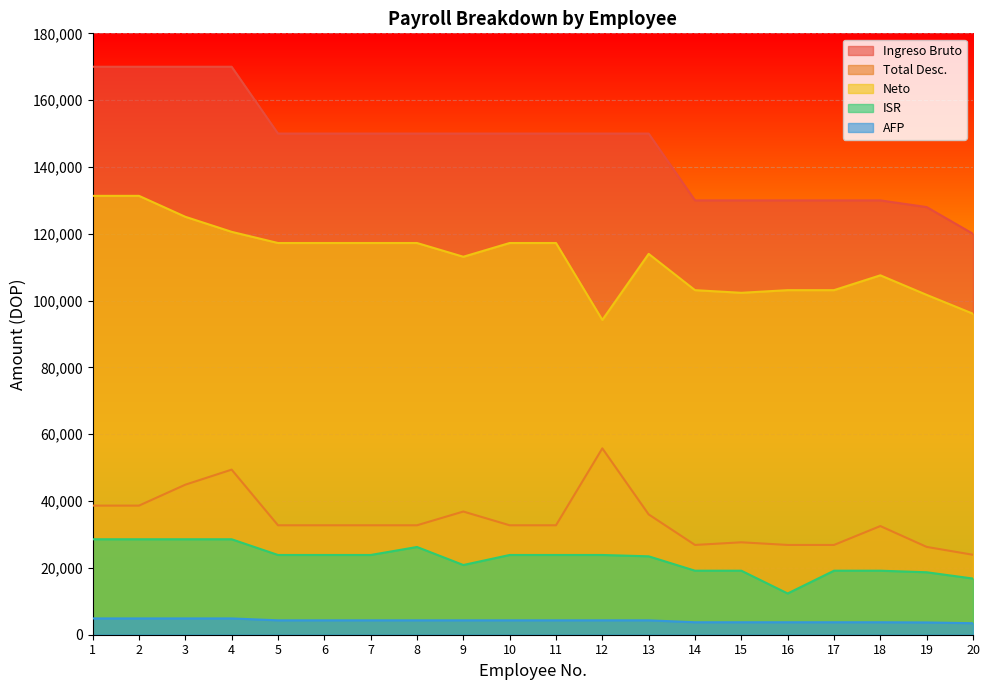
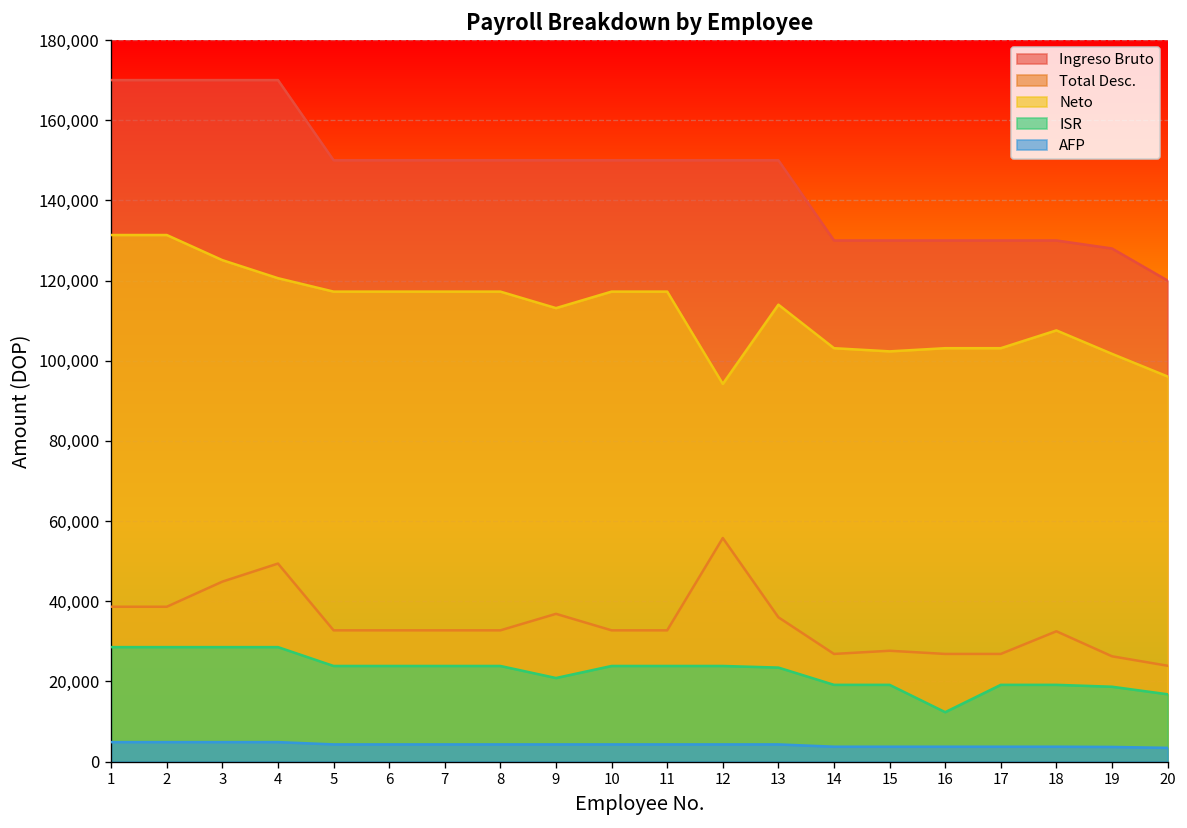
ISR, 8: 26,000 -> 24,000
